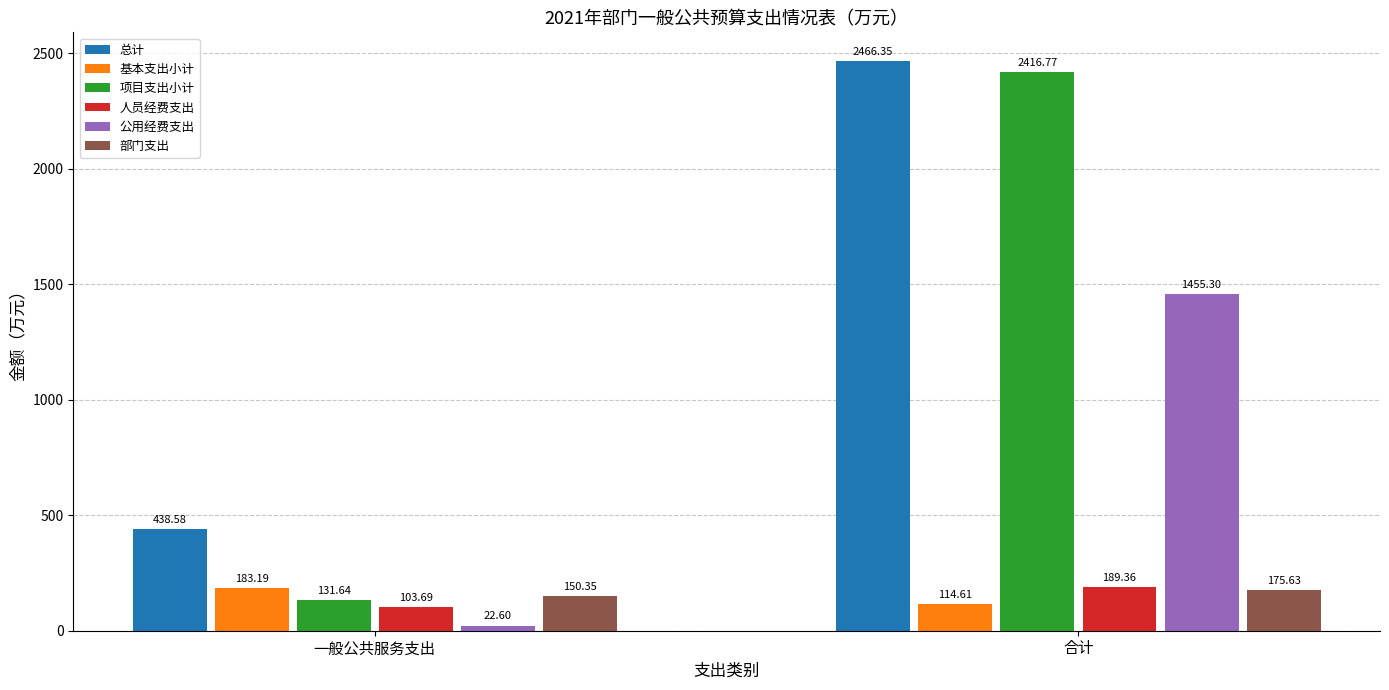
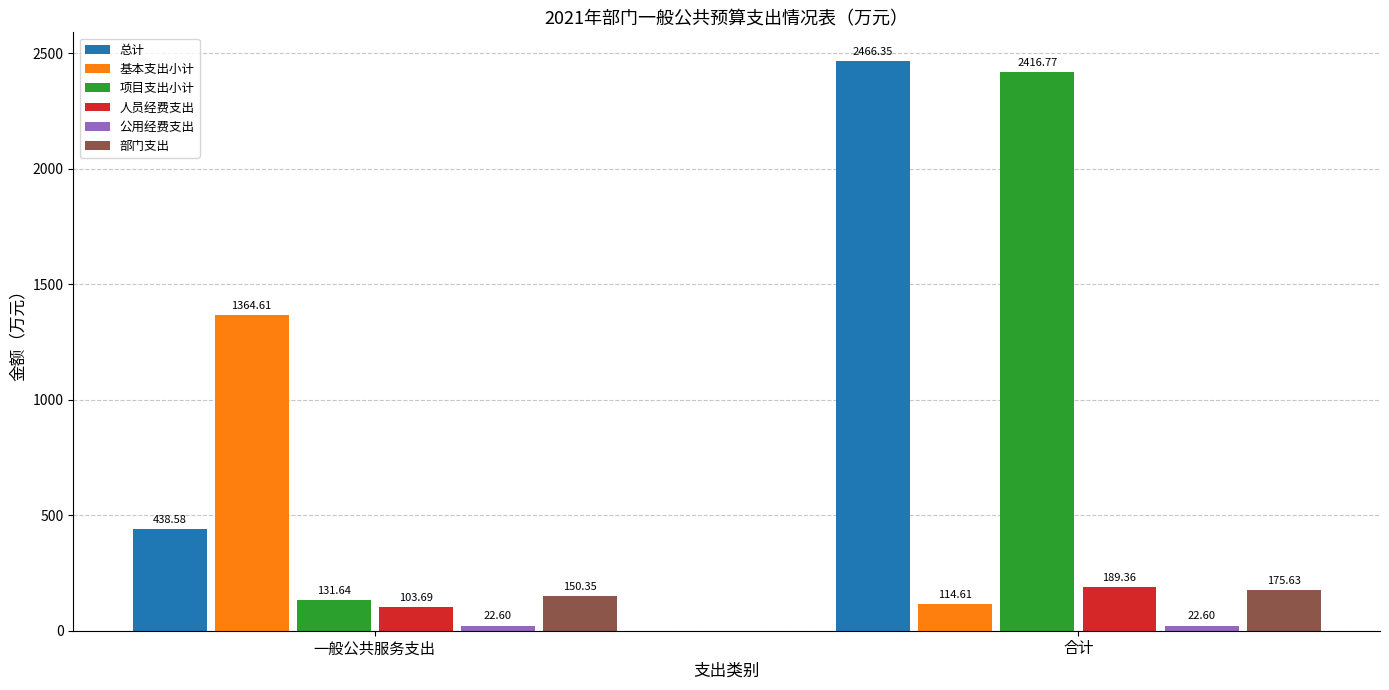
基本支出小计, 一般公共服务支出: 183.19 -> 1364.61
公用经费支出, 合计: 1455.30 -> 22.60
